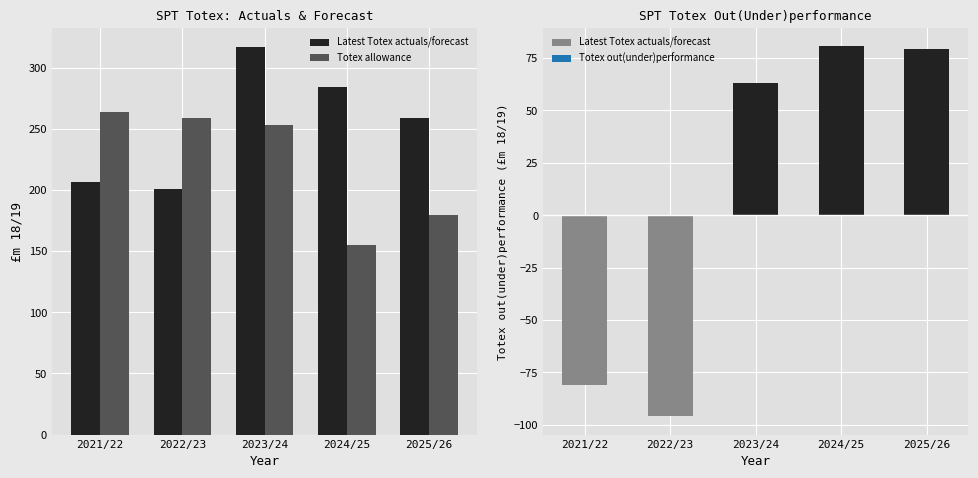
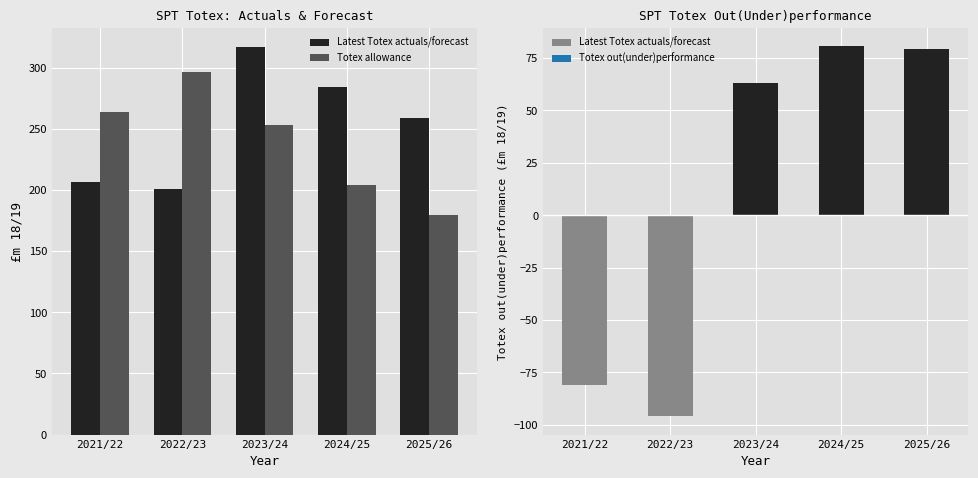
SPT Totex: Actuals & Forecast, Totex allowance, 2022/23: 259 -> 296
SPT Totex: Actuals & Forecast, Totex allowance, 2024/25: 155 -> 204
